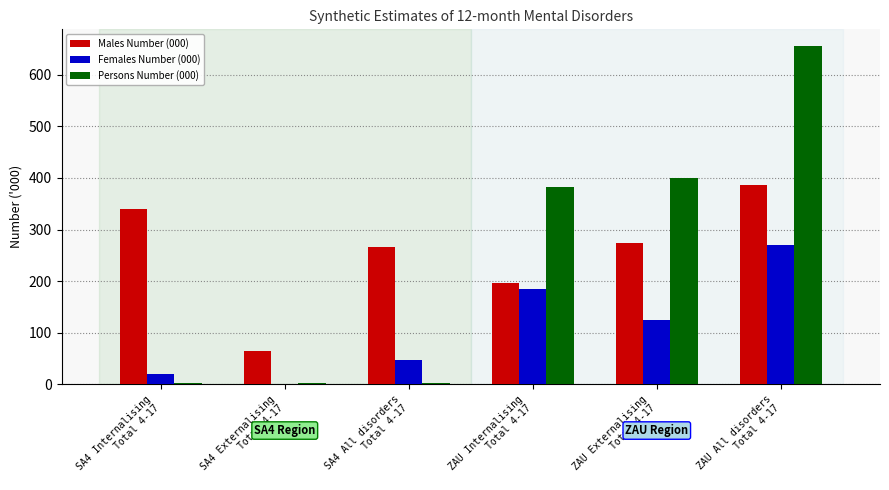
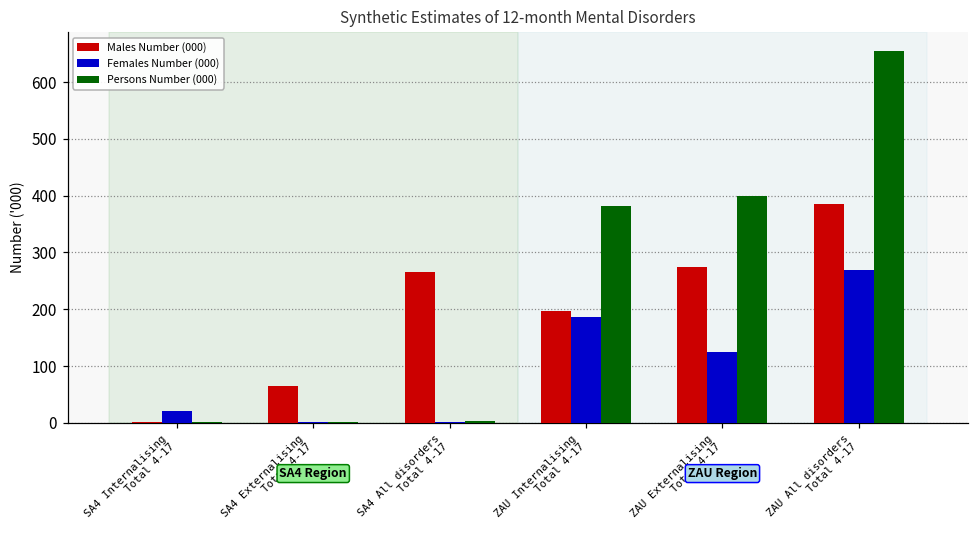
Males Number (000), SA4 Internalising Total 4-17: 340 -> 0
Females Number (000), SA4 All disorders Total 4-17: 50 -> 0
